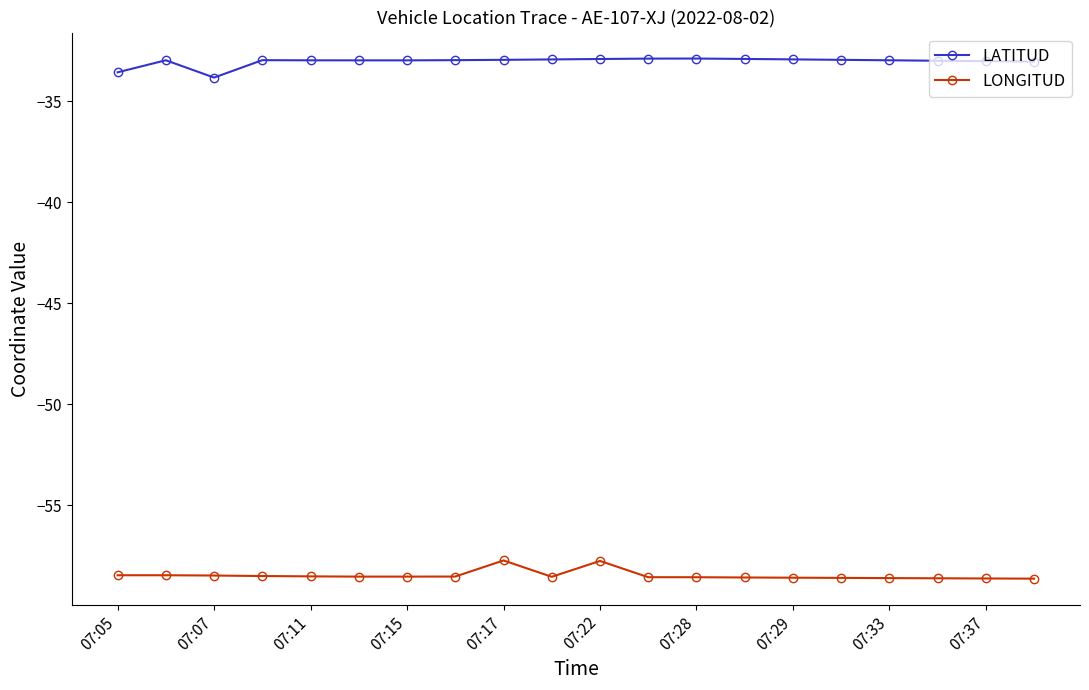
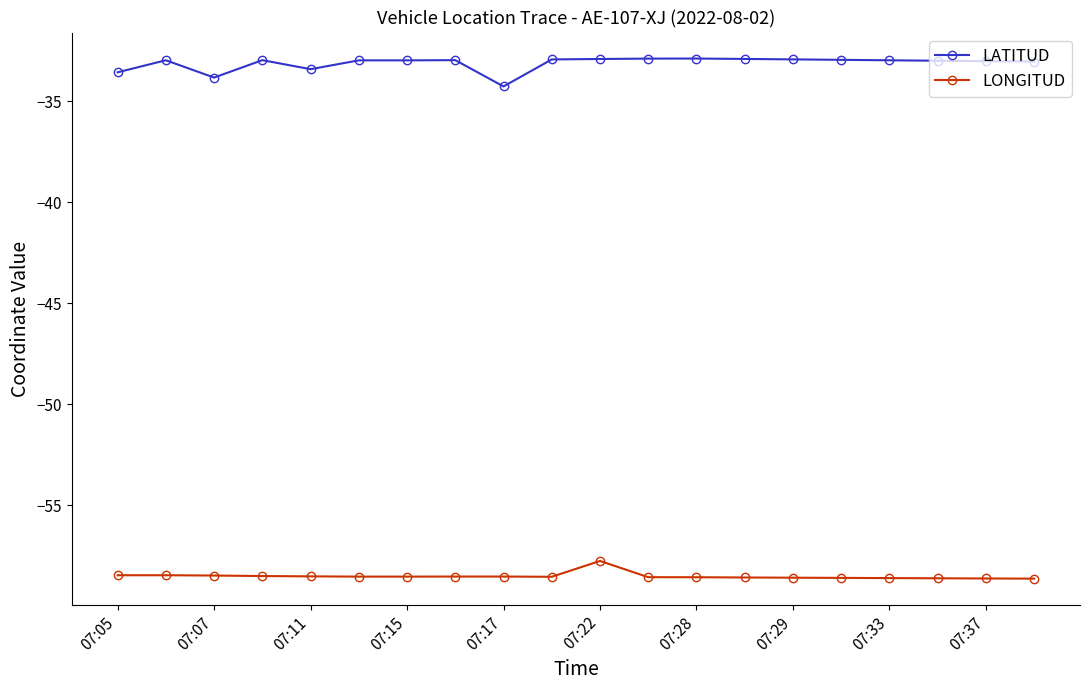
LATITUD, 07:11: -33.0 -> -33.4
LATITUD, 07:17: -33.0 -> -34.3
LONGITUD, 07:17: -57.7 -> -58.5
